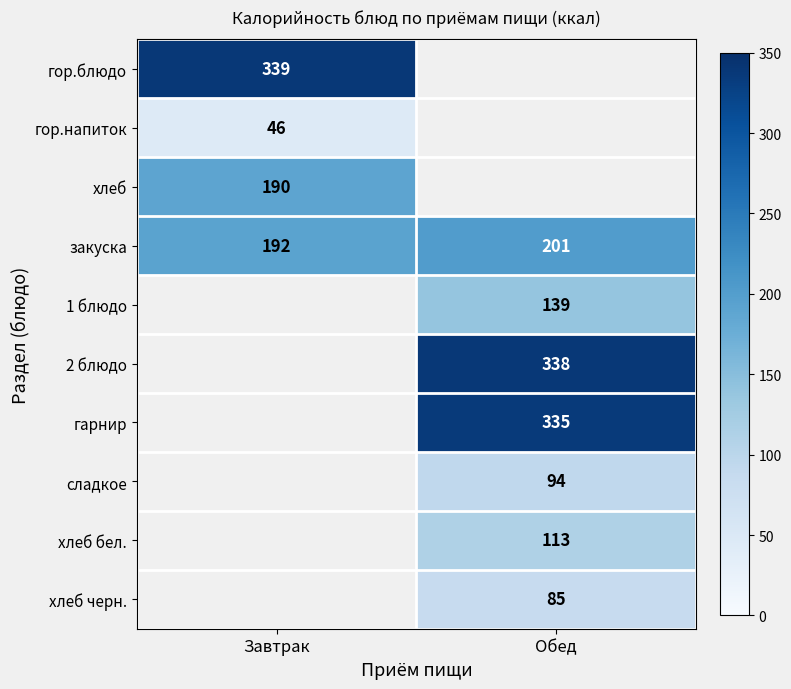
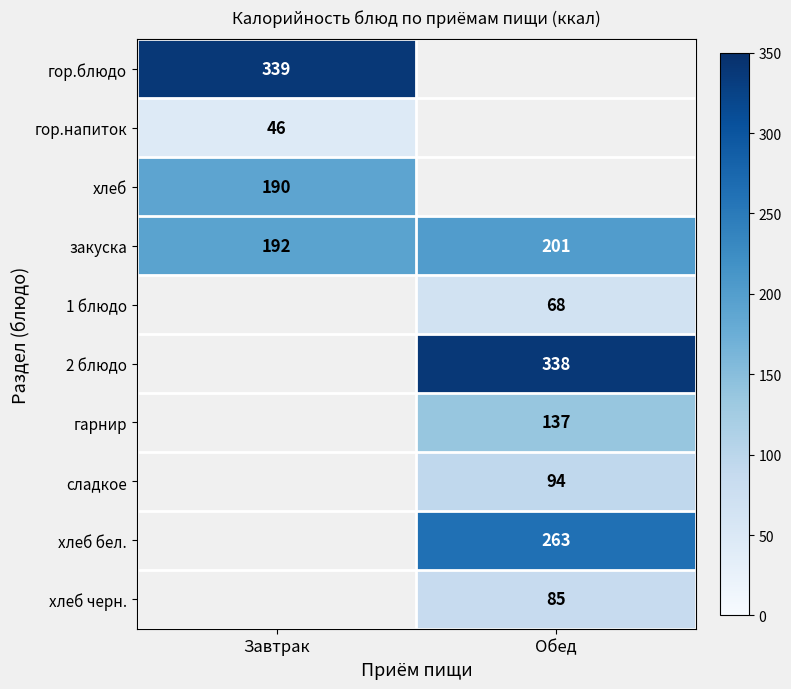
1 блюдо, Обед: 139 -> 68
гарнир, Обед: 335 -> 137
хлеб бел., Обед: 113 -> 263
